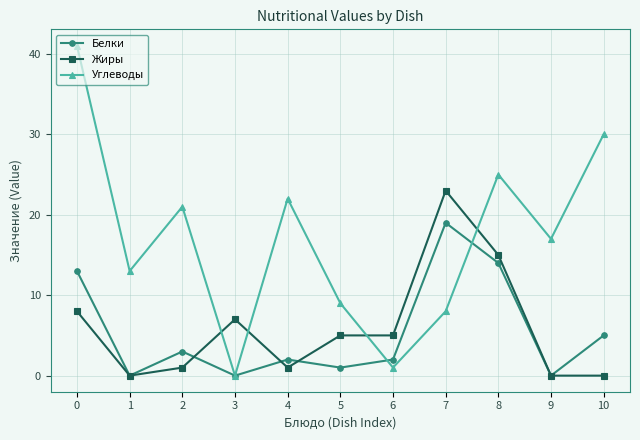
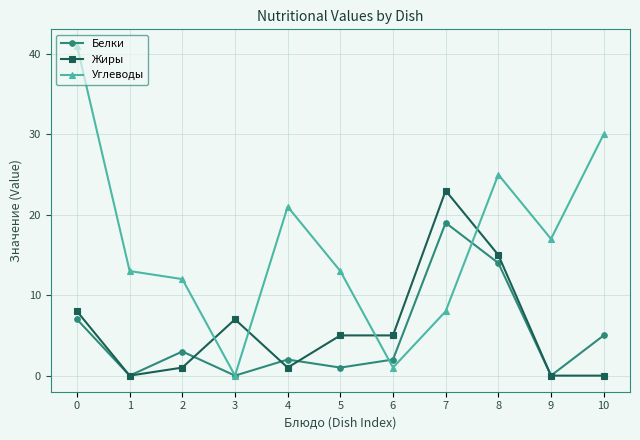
Белки, 0: 13 -> 7
Углеводы, 2: 21 -> 12
Углеводы, 4: 22 -> 21
Углеводы, 5: 9 -> 13
